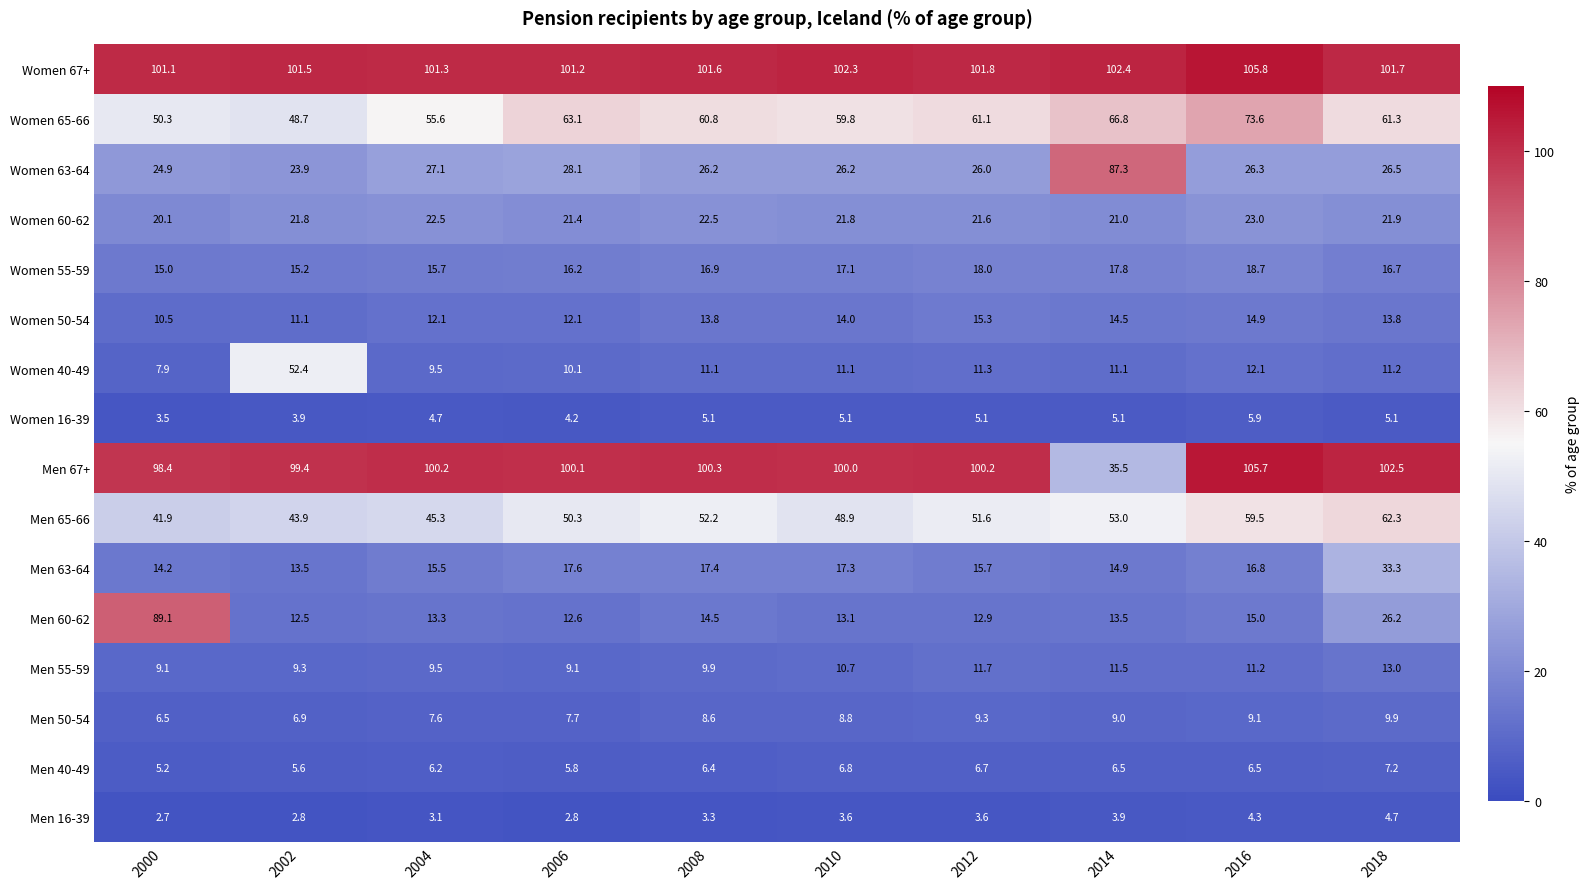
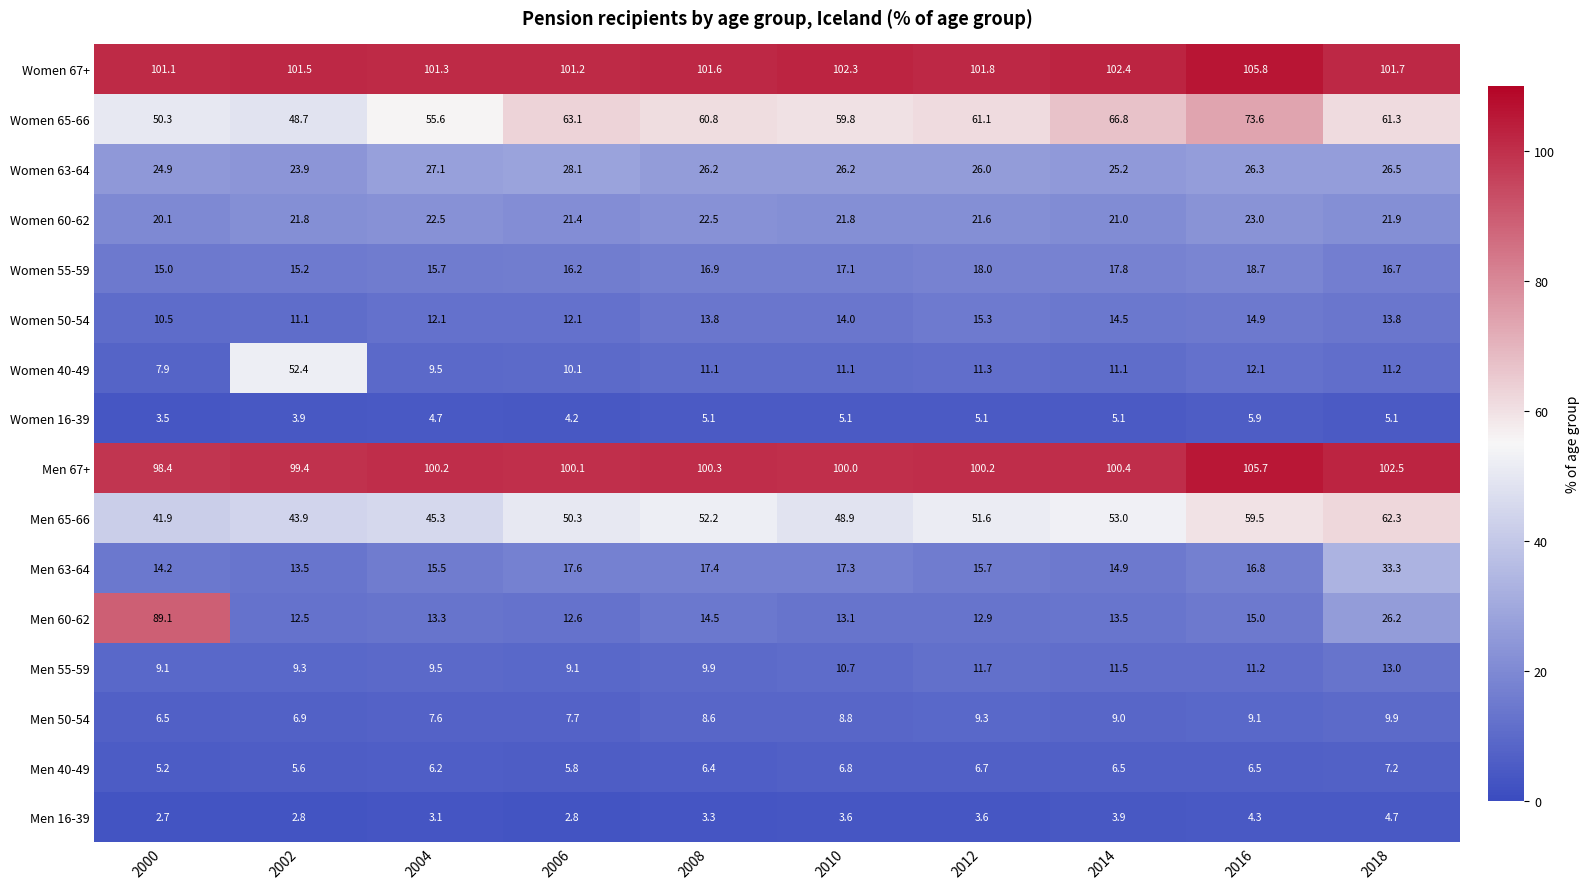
Women 63-64, 2014: 87.3 -> 25.2
Men 67+, 2014: 35.5 -> 100.4
